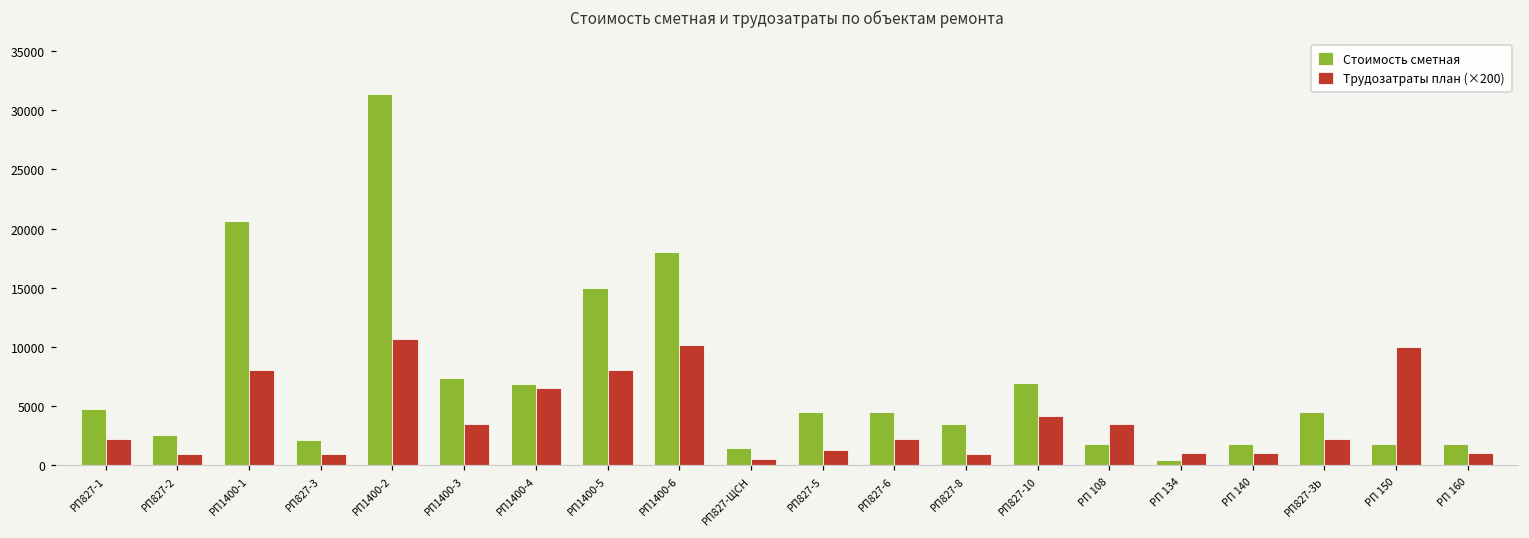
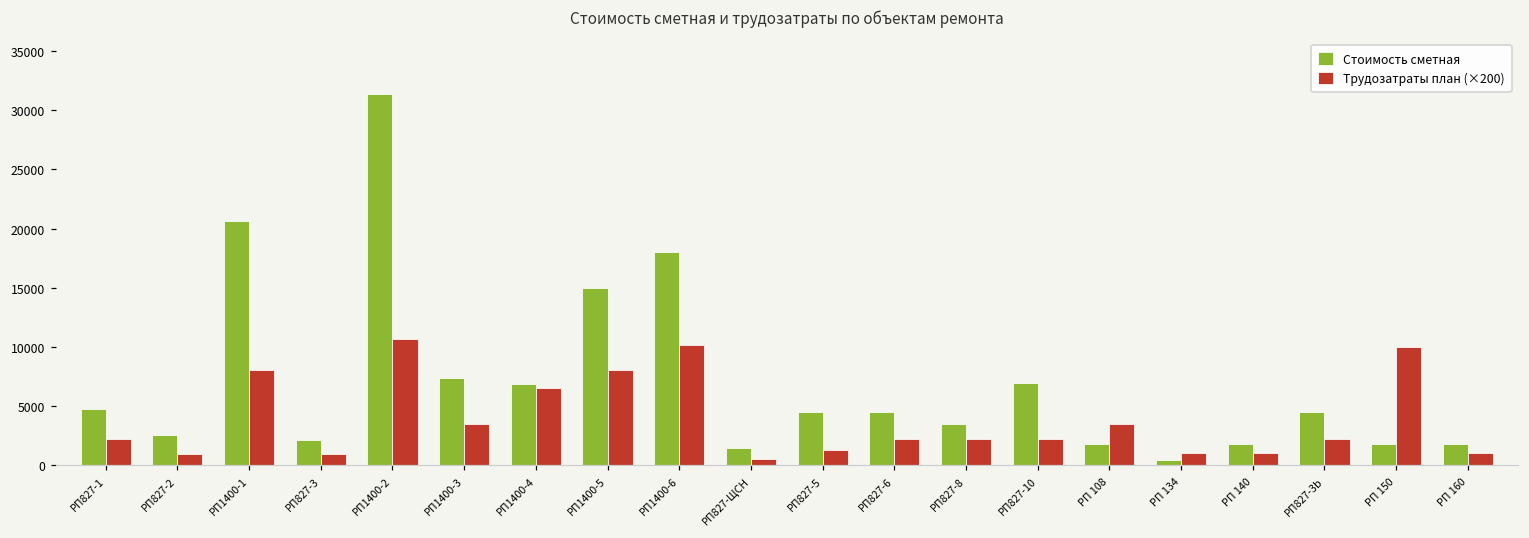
Трудозатраты план (×200), РП827-8: 1000 -> 2200
Трудозатраты план (×200), РП827-10: 4100 -> 2200
